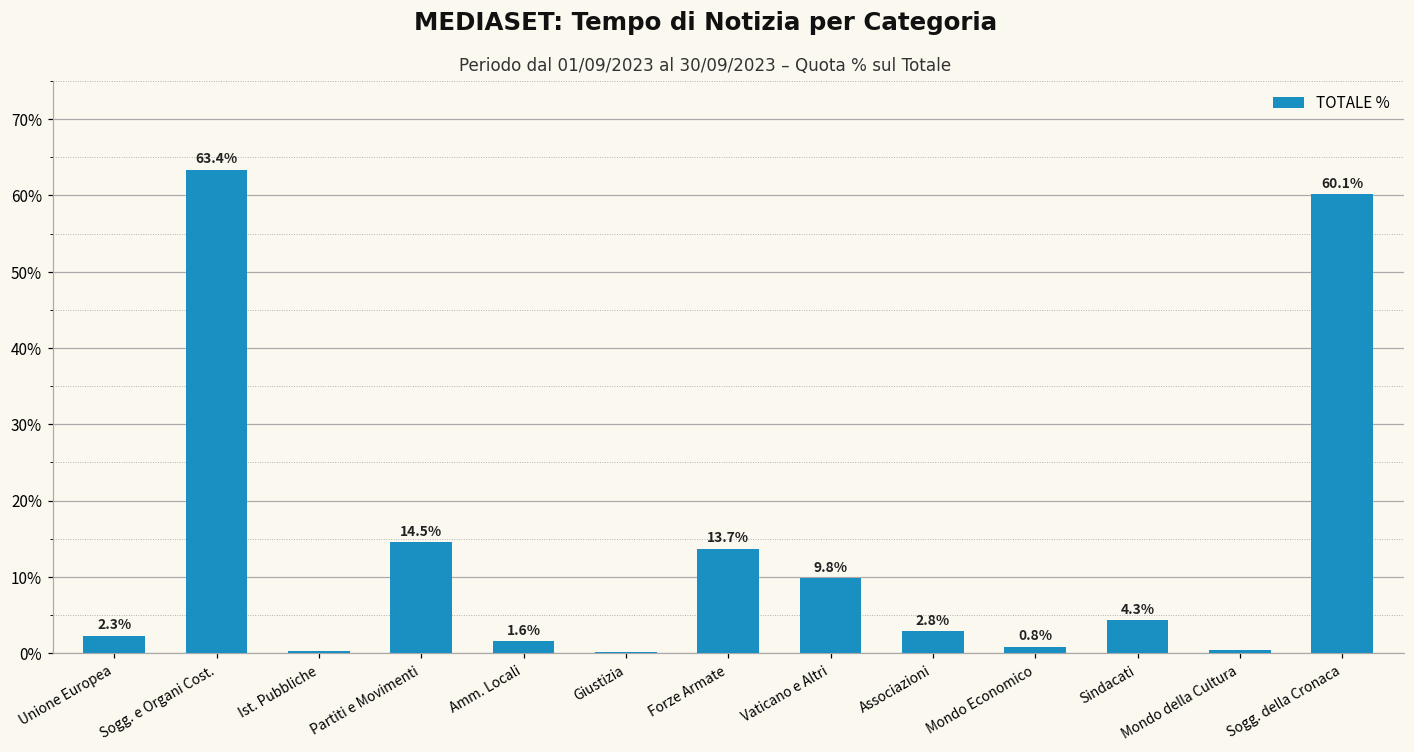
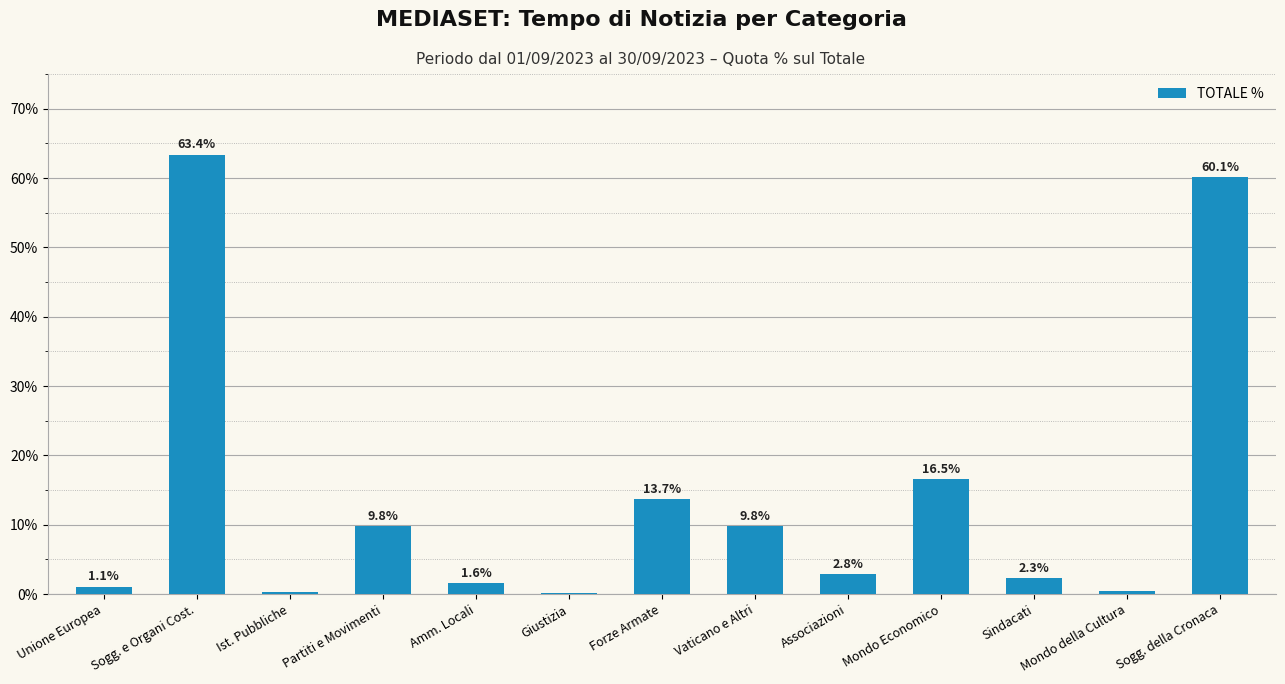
Unione Europea: 2.3% -> 1.1%
Partiti e Movimenti: 14.5% -> 9.8%
Mondo Economico: 0.8% -> 16.5%
Sindacati: 4.3% -> 2.3%
